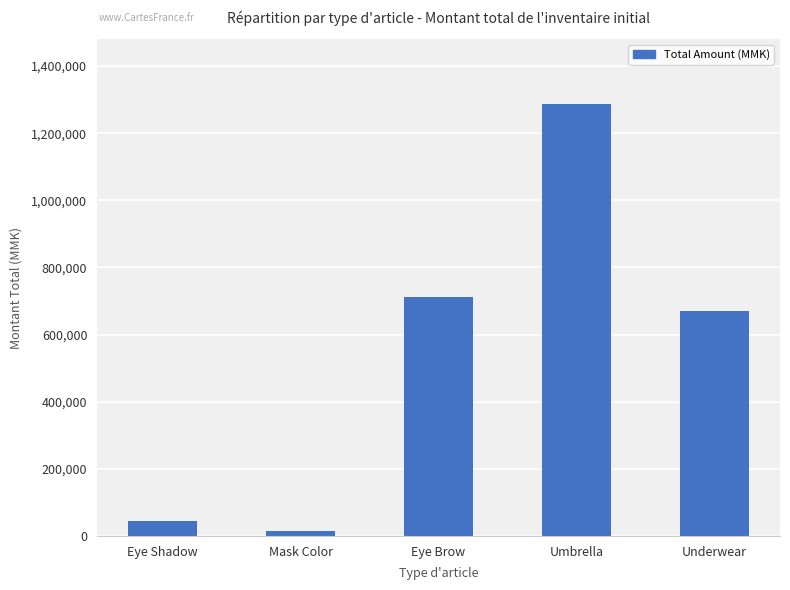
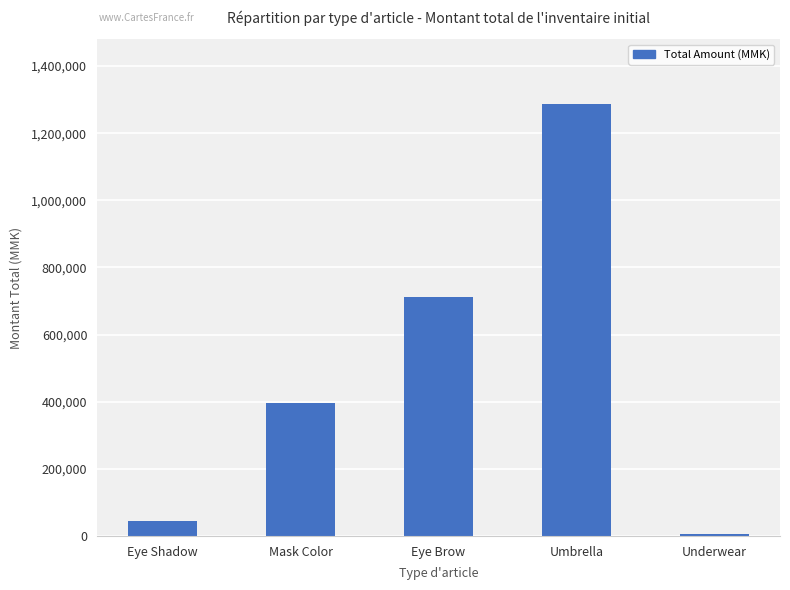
Mask Color: 20,000 -> 400,000
Underwear: 670,000 -> 0
